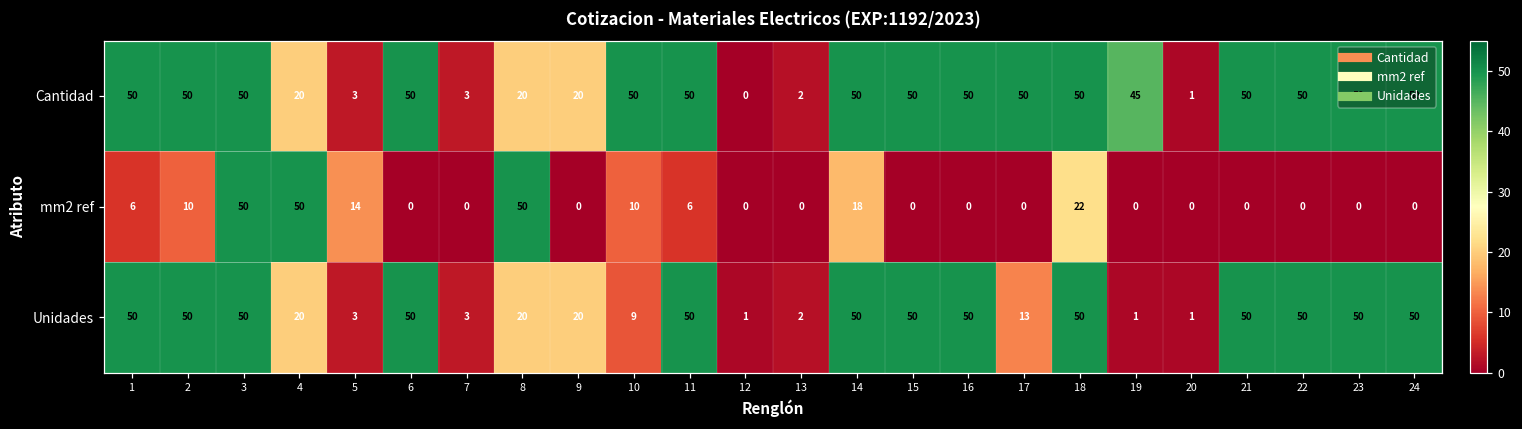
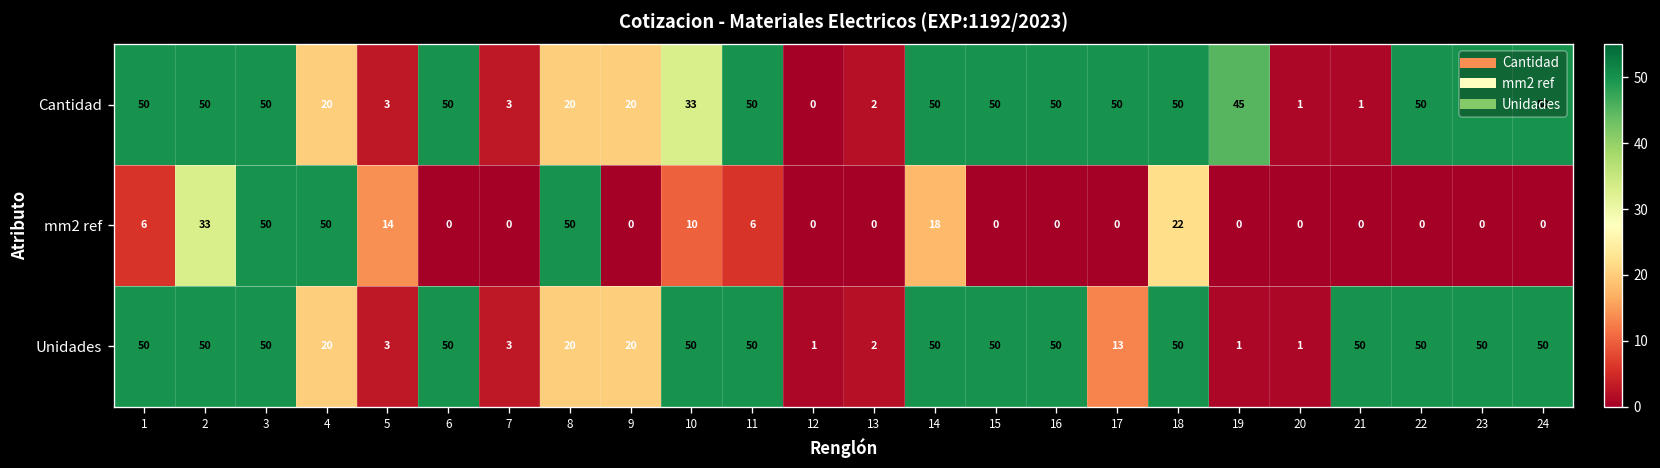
Cantidad, 10: 50 -> 33
Cantidad, 21: 50 -> 1
mm2 ref, 2: 10 -> 33
Unidades, 10: 9 -> 50
